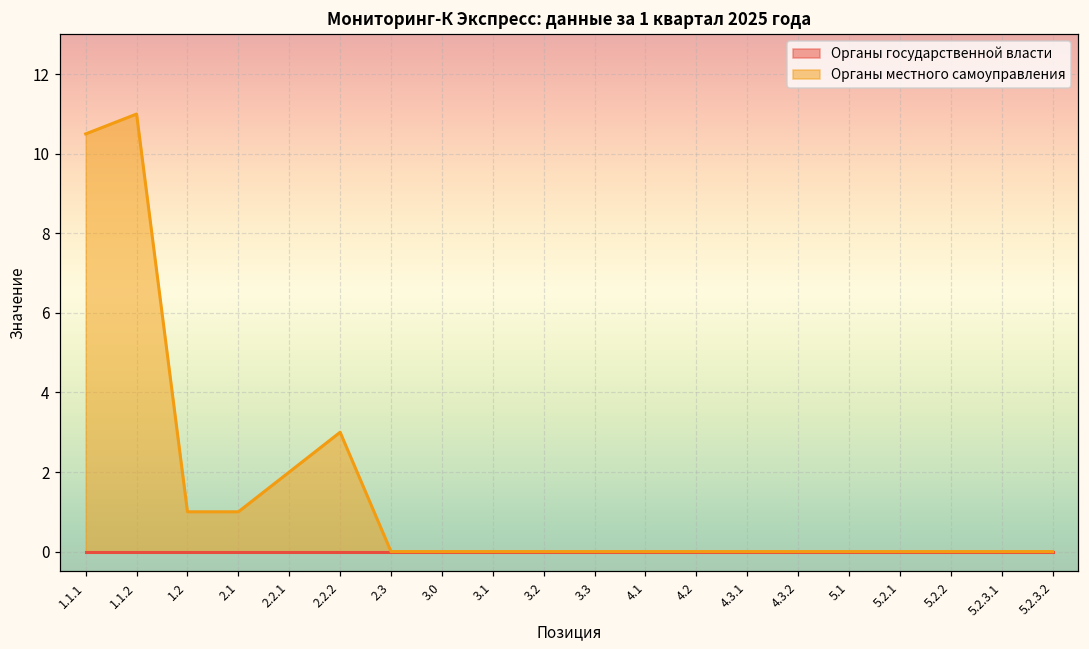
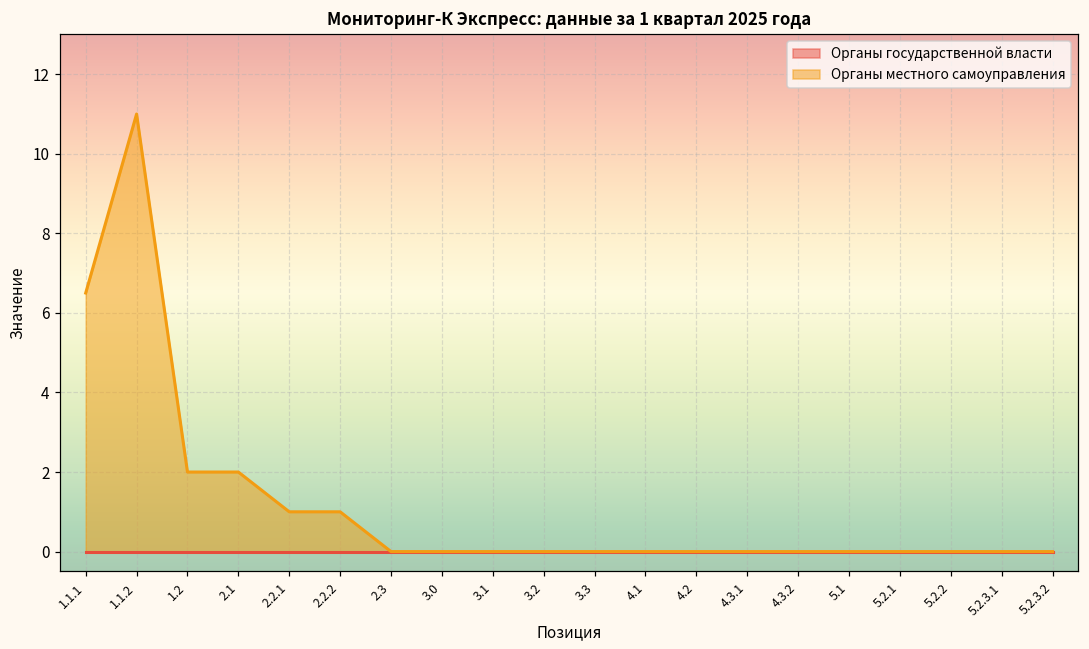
Органы местного самоуправления, 1.1.1: 10.5 -> 6.5
Органы местного самоуправления, 1.2: 1 -> 2
Органы местного самоуправления, 2.1: 1 -> 2
Органы местного самоуправления, 2.2.1: 2 -> 1
Органы местного самоуправления, 2.2.2: 3 -> 1
